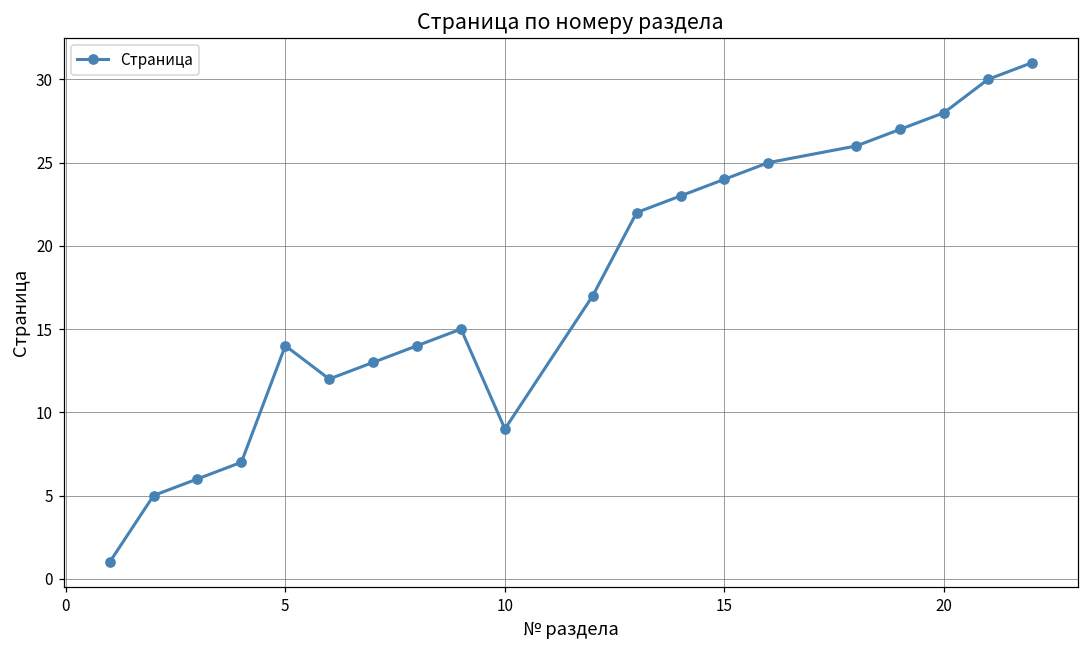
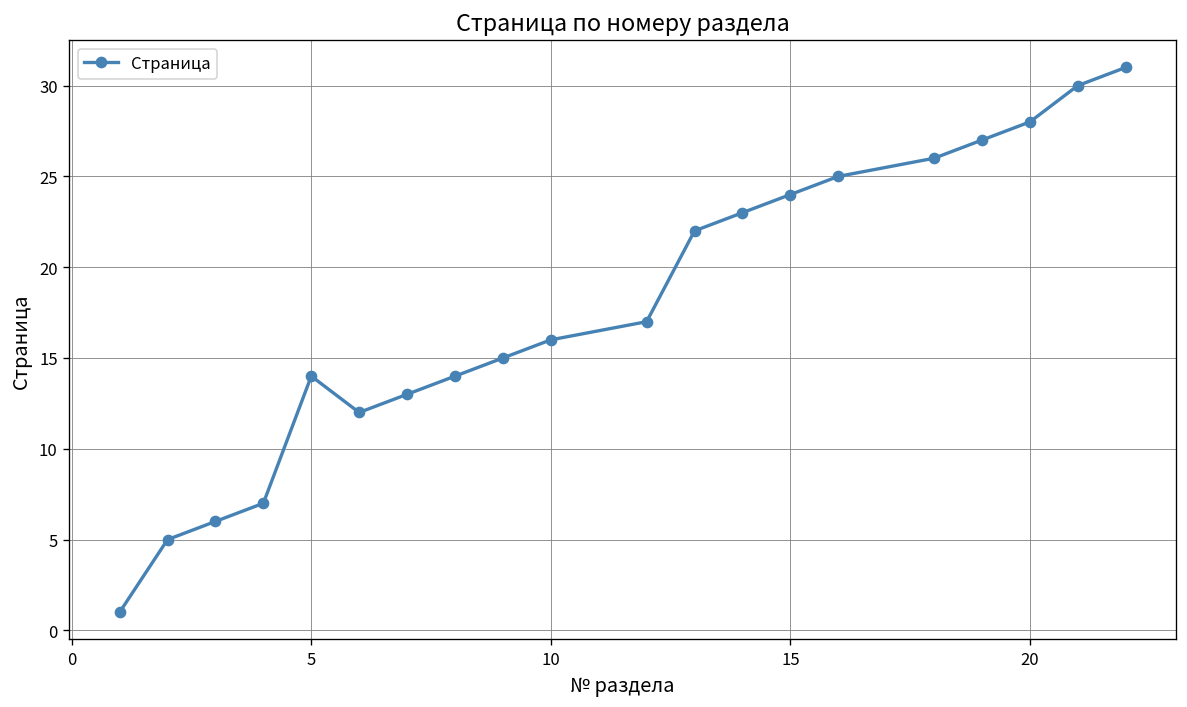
10: 9 -> 16
